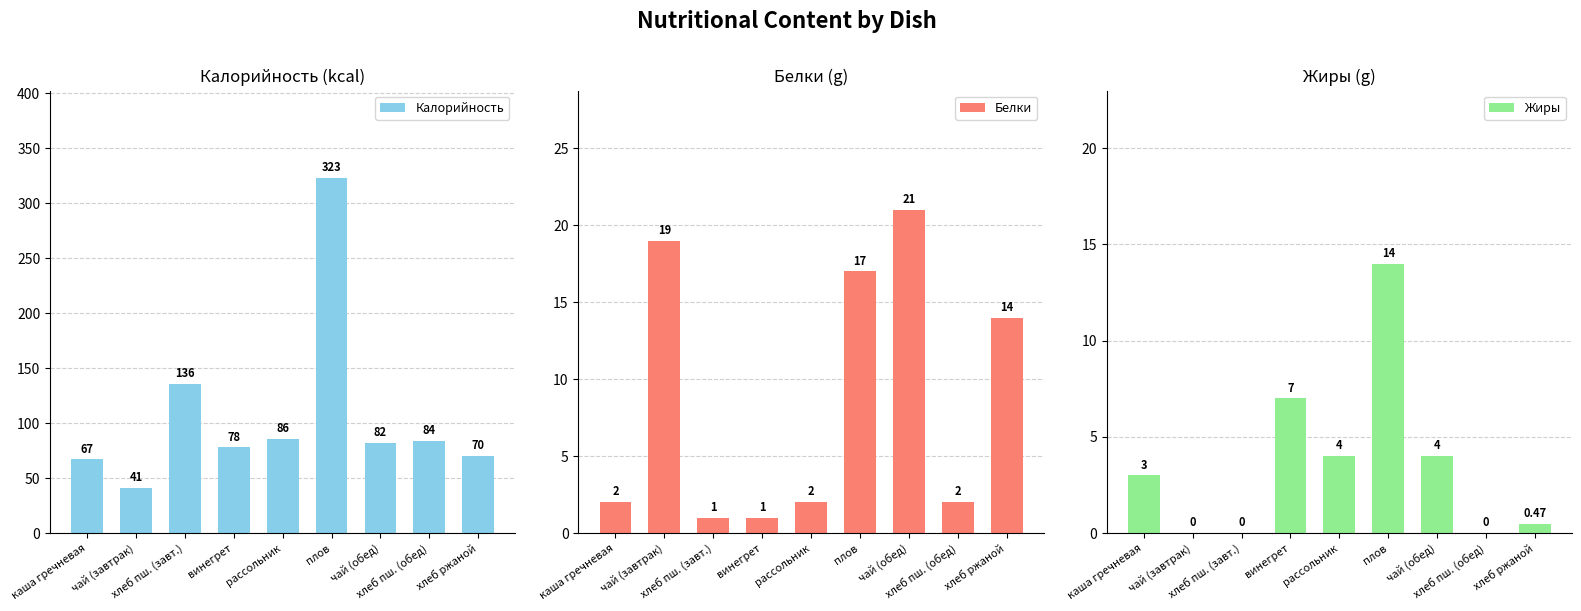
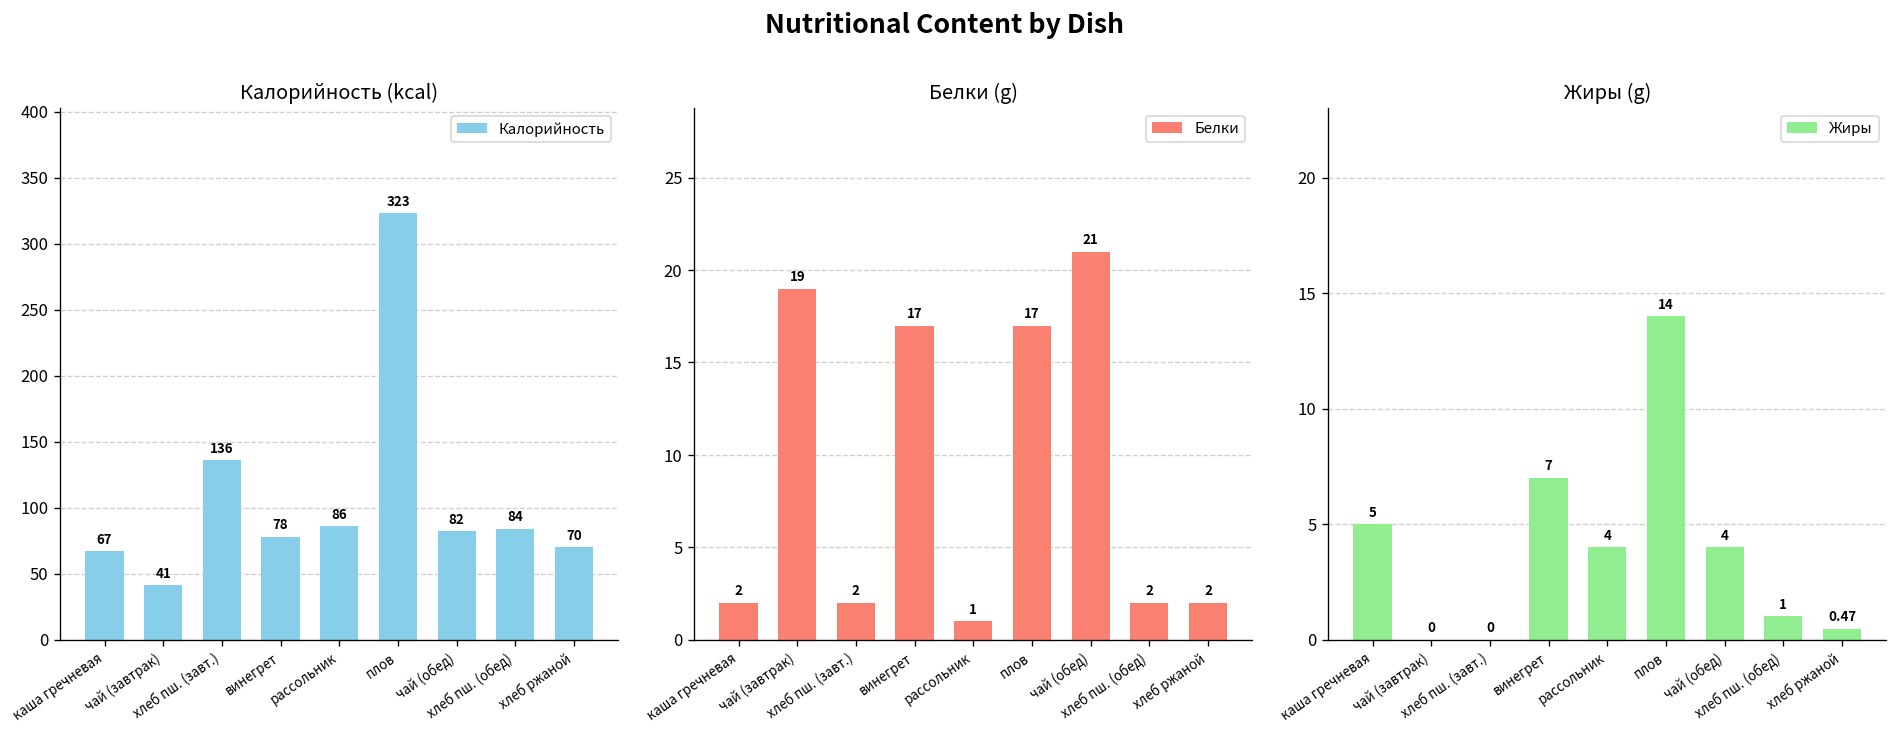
Белки (g), хлеб пш. (завт.): 1 -> 2
Белки (g), винегрет: 1 -> 17
Белки (g), рассольник: 2 -> 1
Белки (g), хлеб ржаной: 14 -> 2
Жиры (g), каша гречневая: 3 -> 5
Жиры (g), хлеб пш. (обед): 0 -> 1
